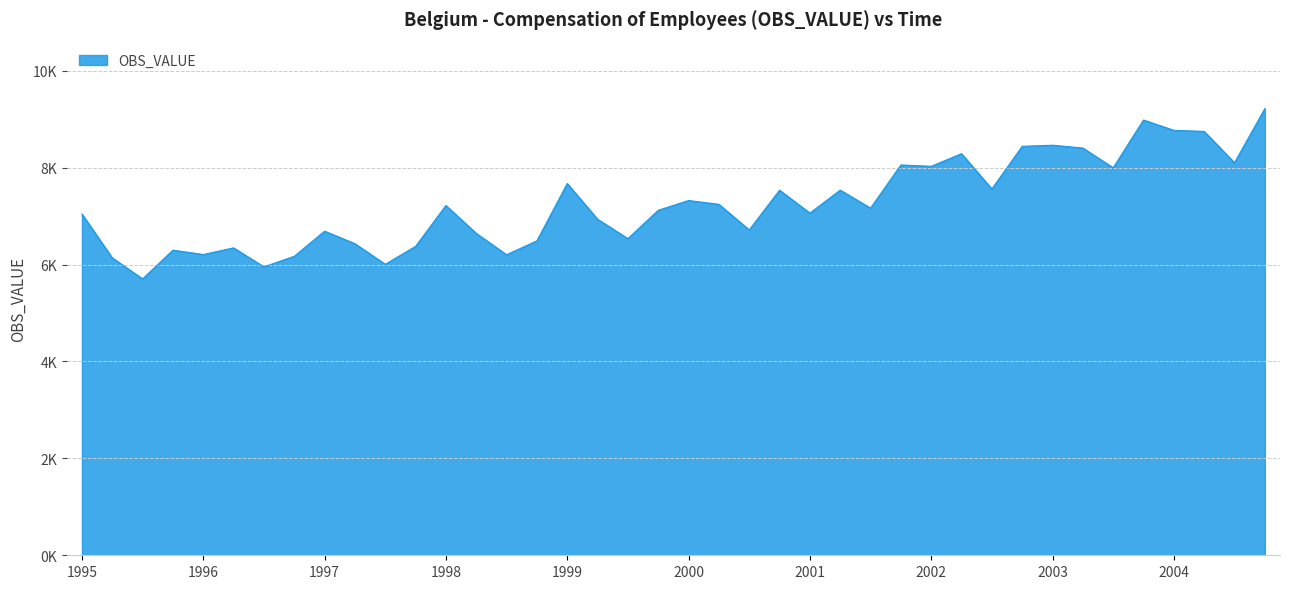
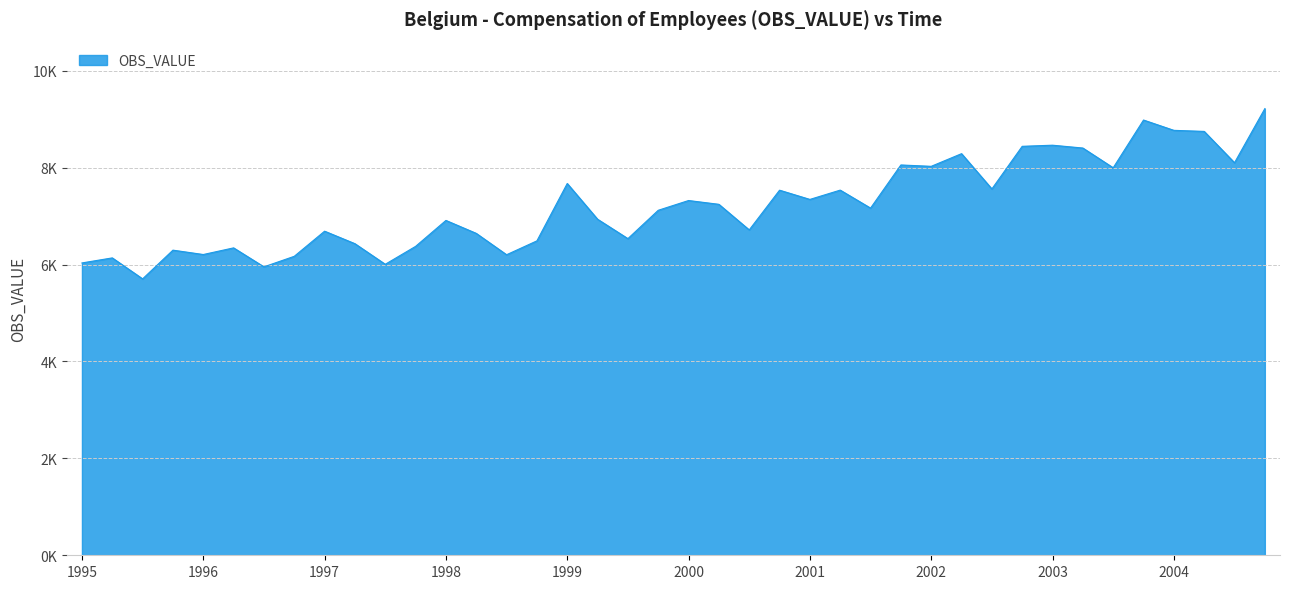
1995: 7000 -> 6000
1998: 7200 -> 6900
2001: 7100 -> 7300
